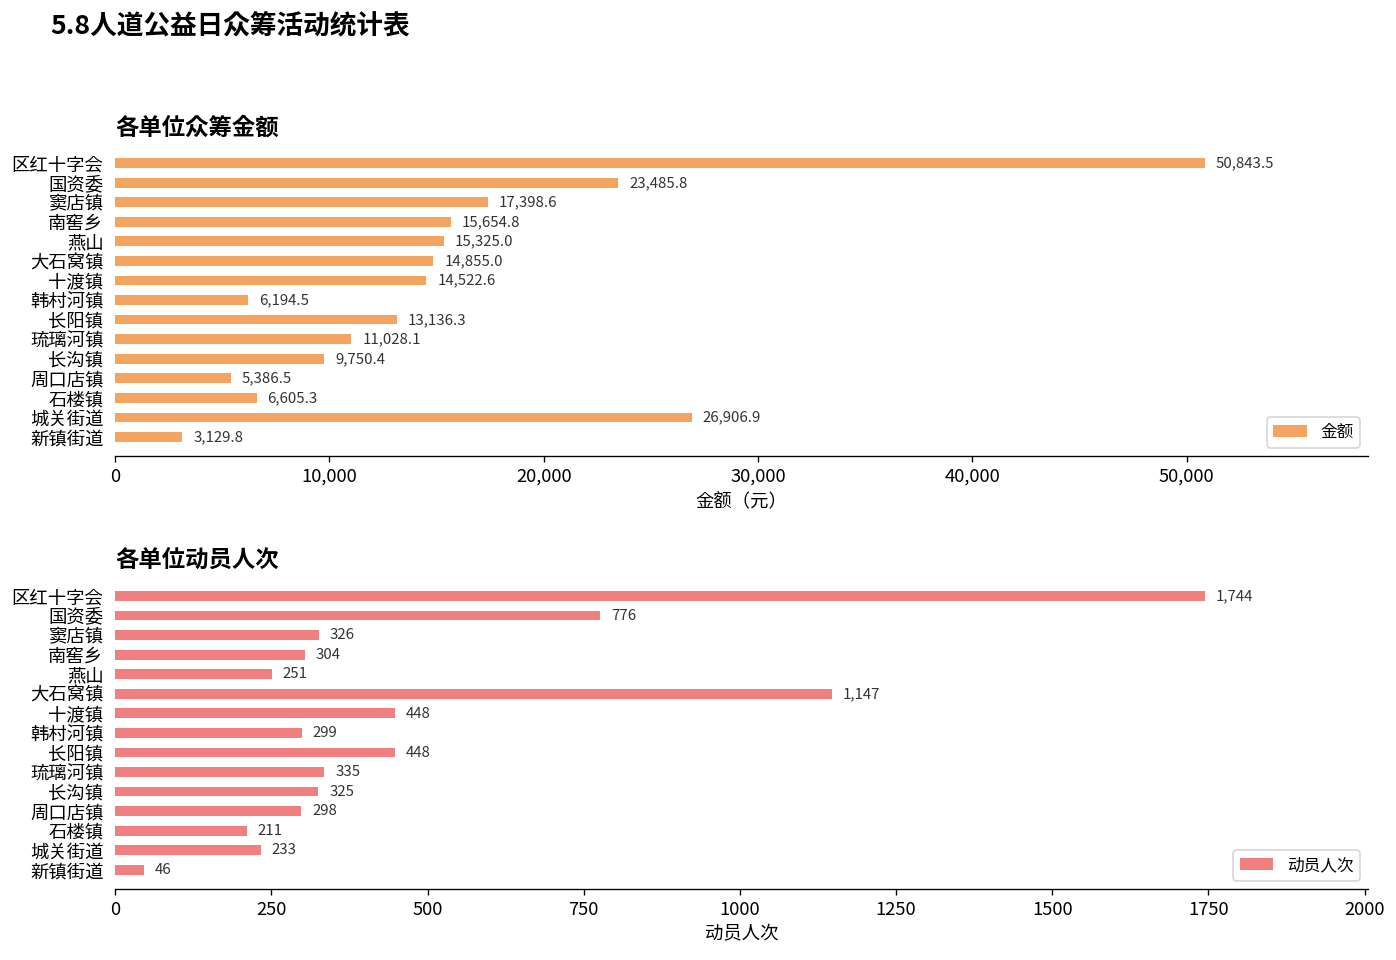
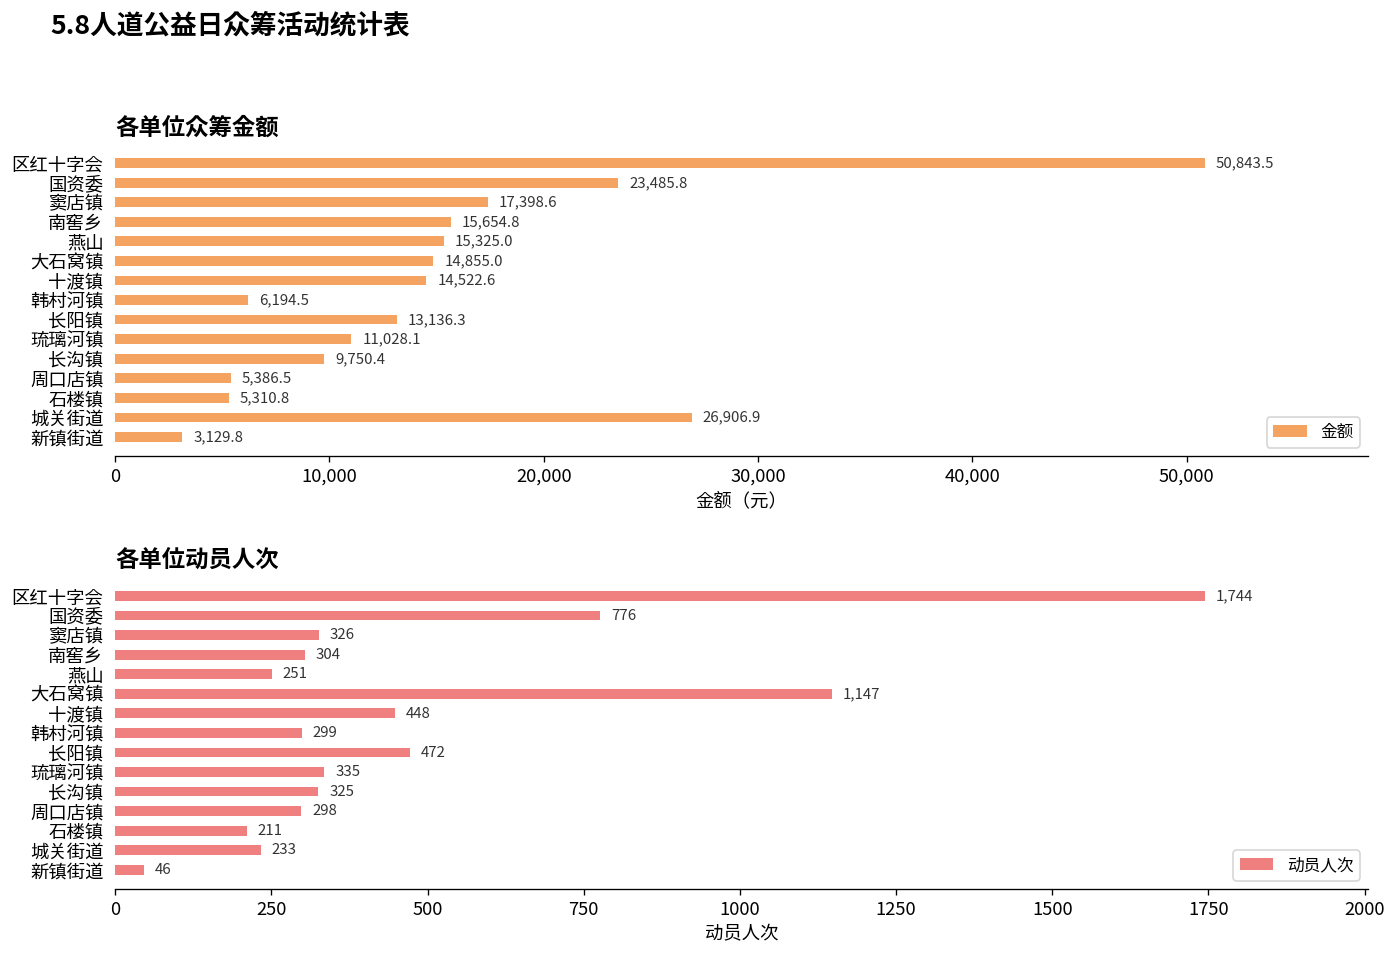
各单位众筹金额, 石楼镇: 6,605.3 -> 5,310.8
各单位动员人次, 长阳镇: 448 -> 472
